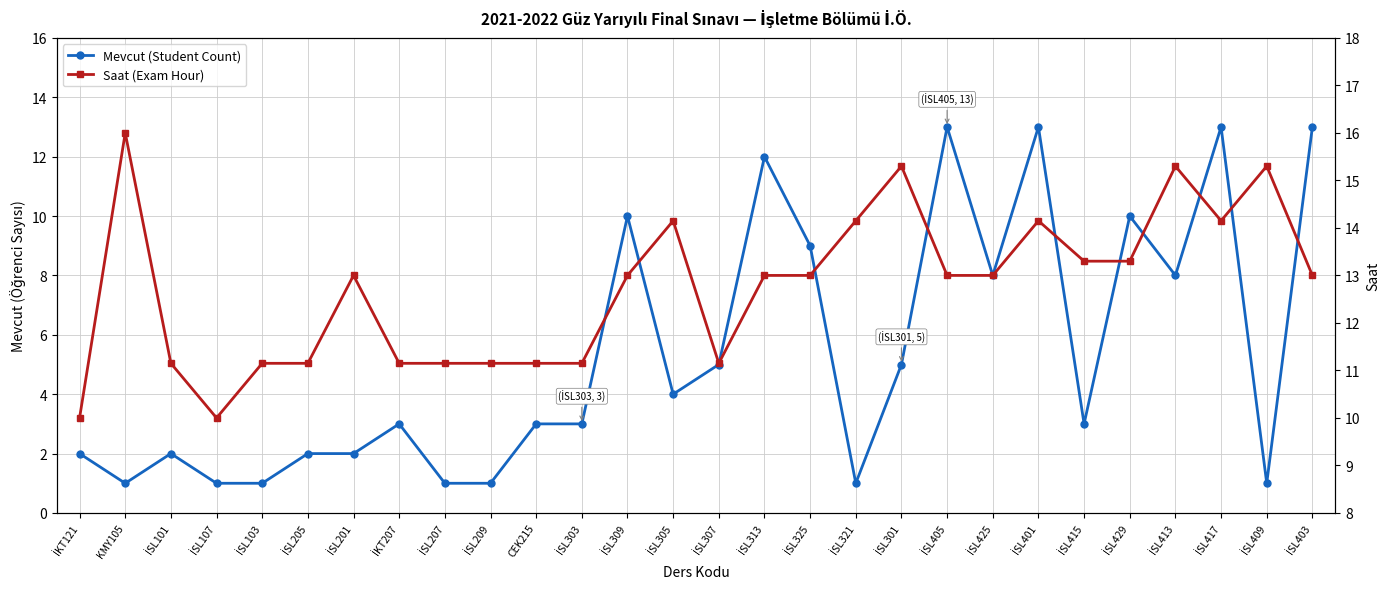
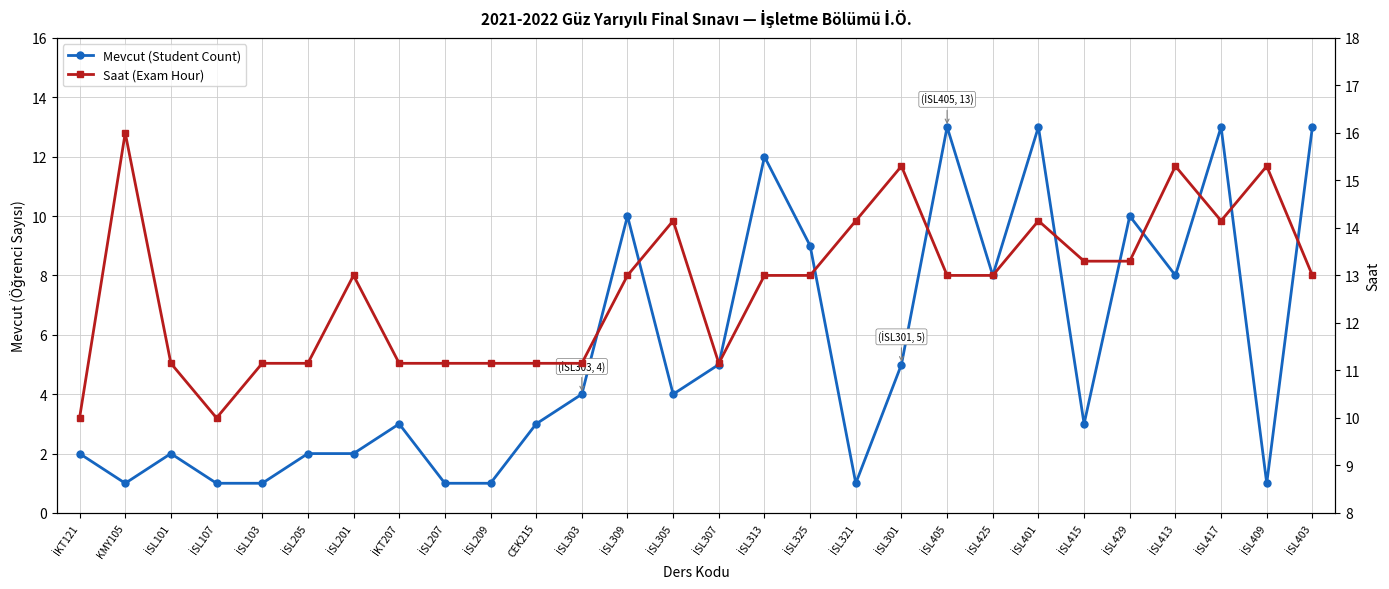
Mevcut (Student Count), İSL303: 3 -> 4
